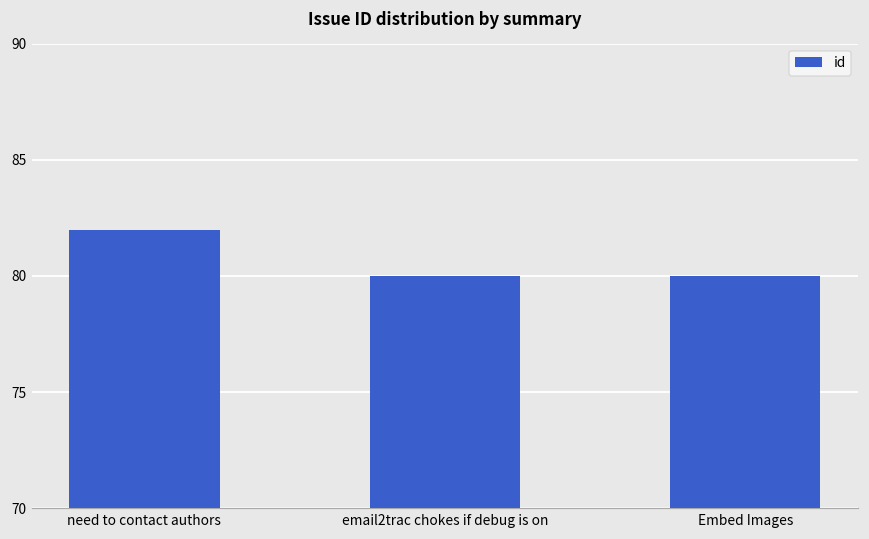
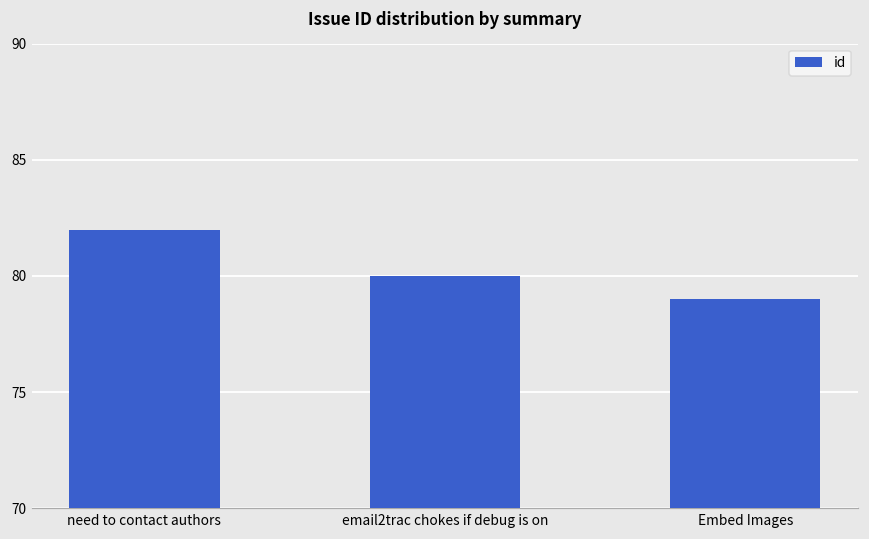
Embed Images: 80 -> 79
